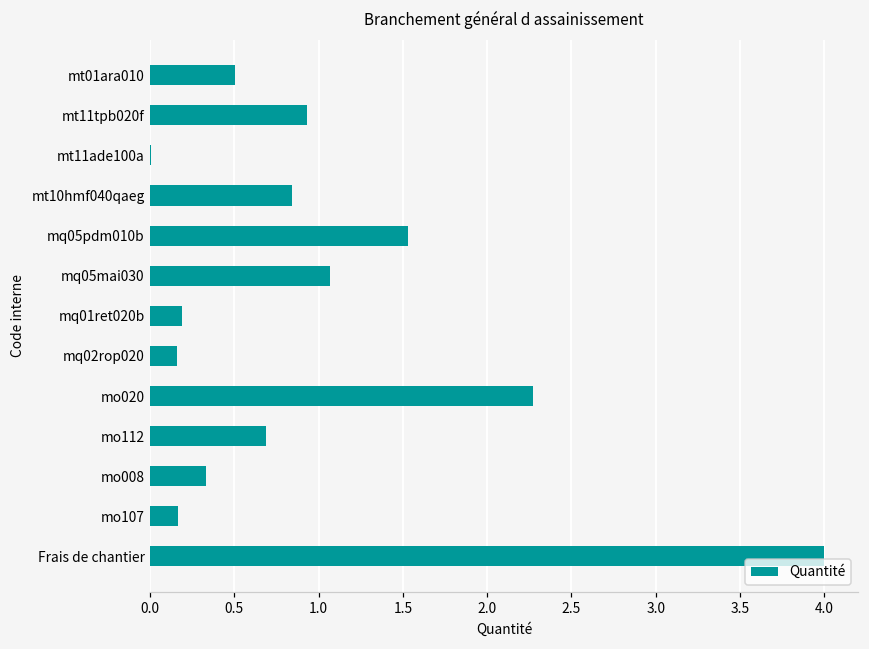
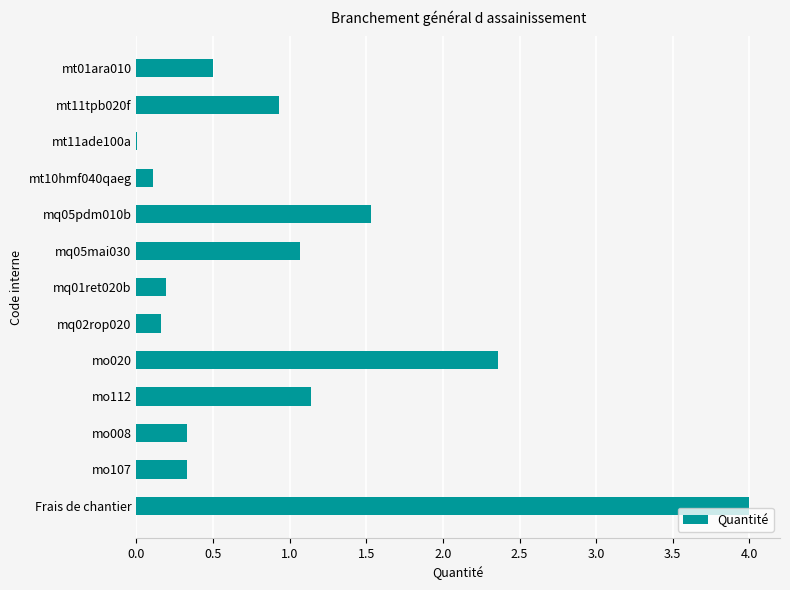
mt10hmf040qaeg: 0.84 -> 0.11
mo020: 2.27 -> 2.36
mo112: 0.69 -> 1.14
mo107: 0.16 -> 0.33
